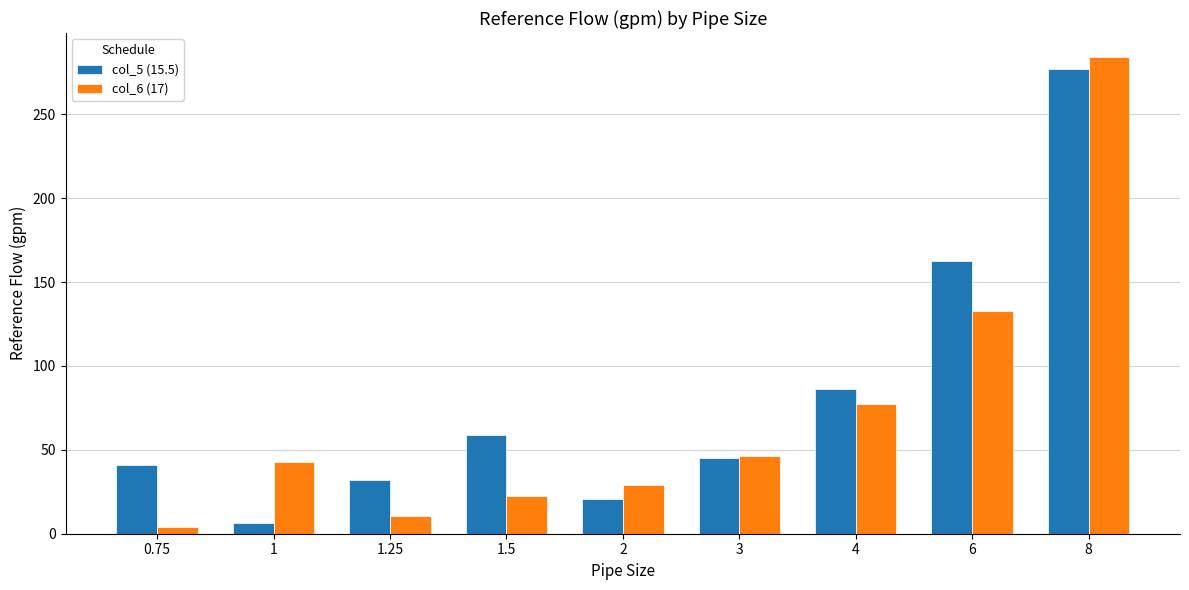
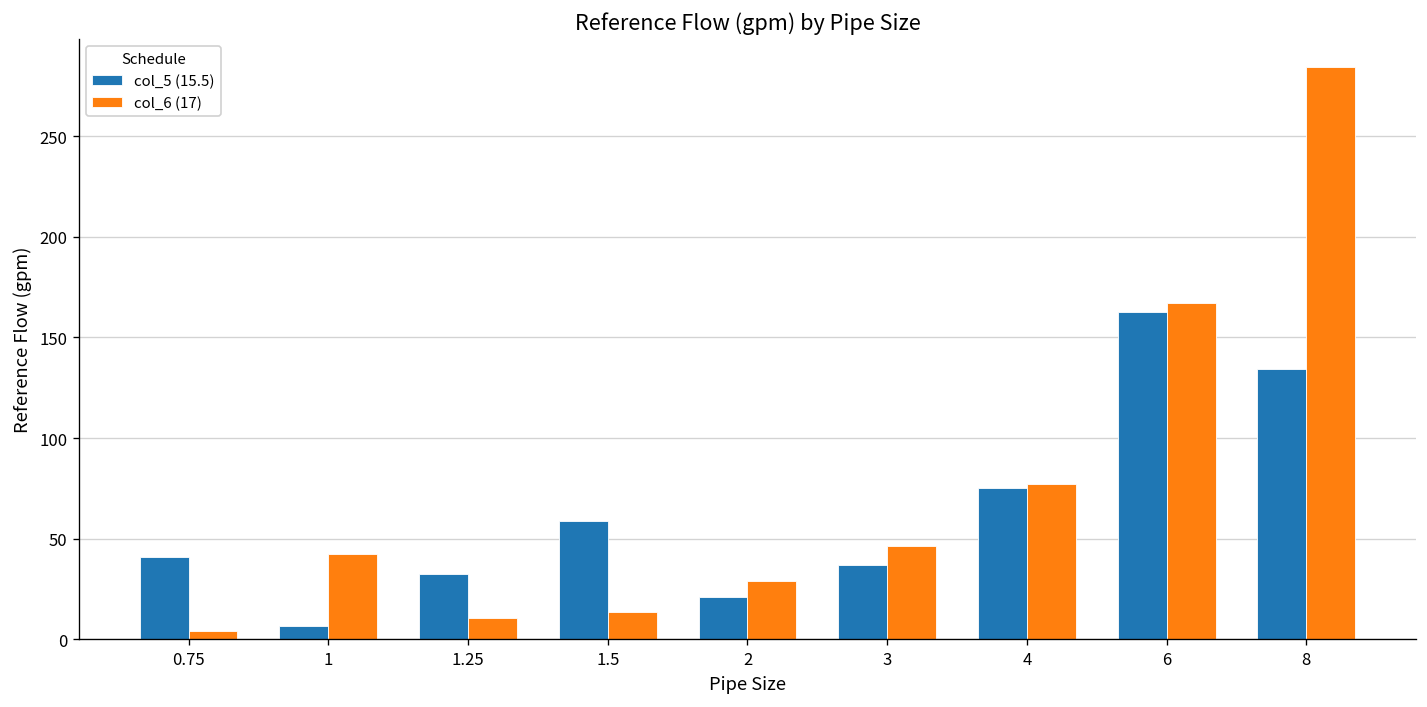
col_6 (17), 1.5: 23 -> 14
col_5 (15.5), 3: 45 -> 37
col_5 (15.5), 4: 86 -> 75
col_6 (17), 6: 133 -> 167
col_5 (15.5), 8: 277 -> 134
